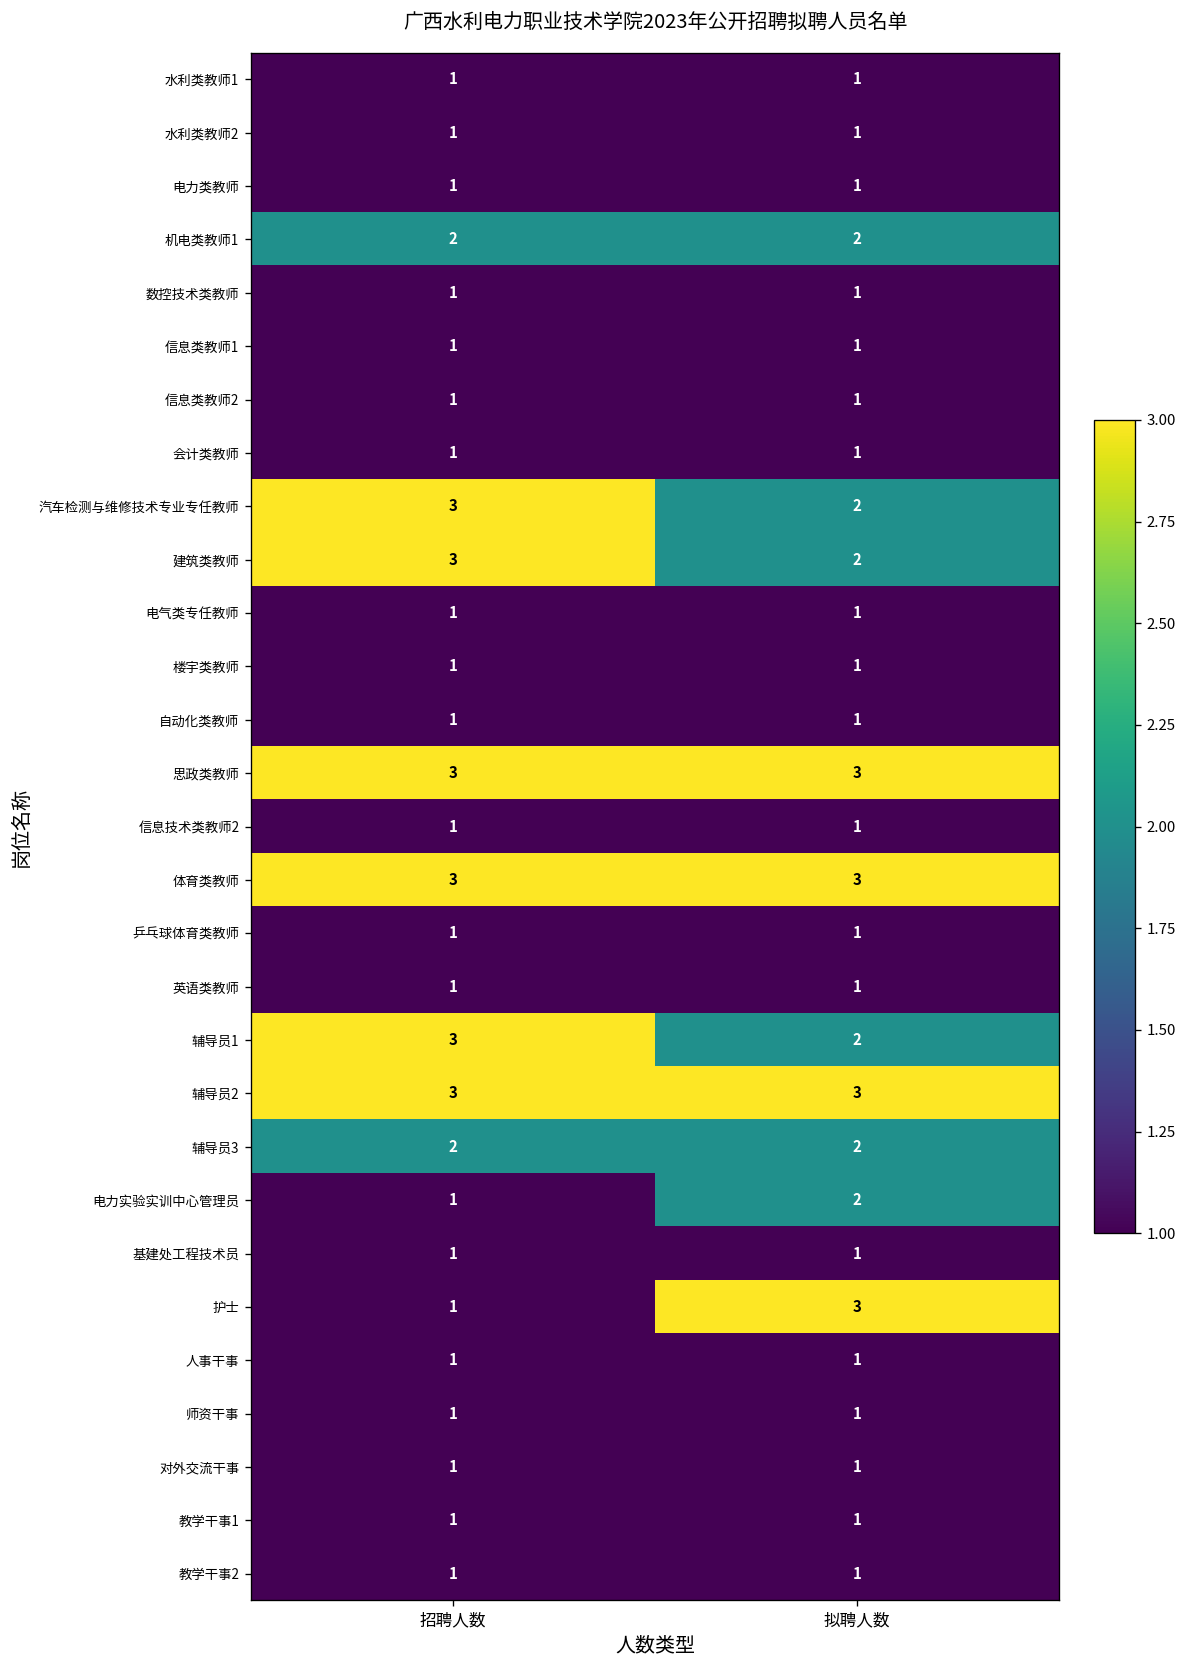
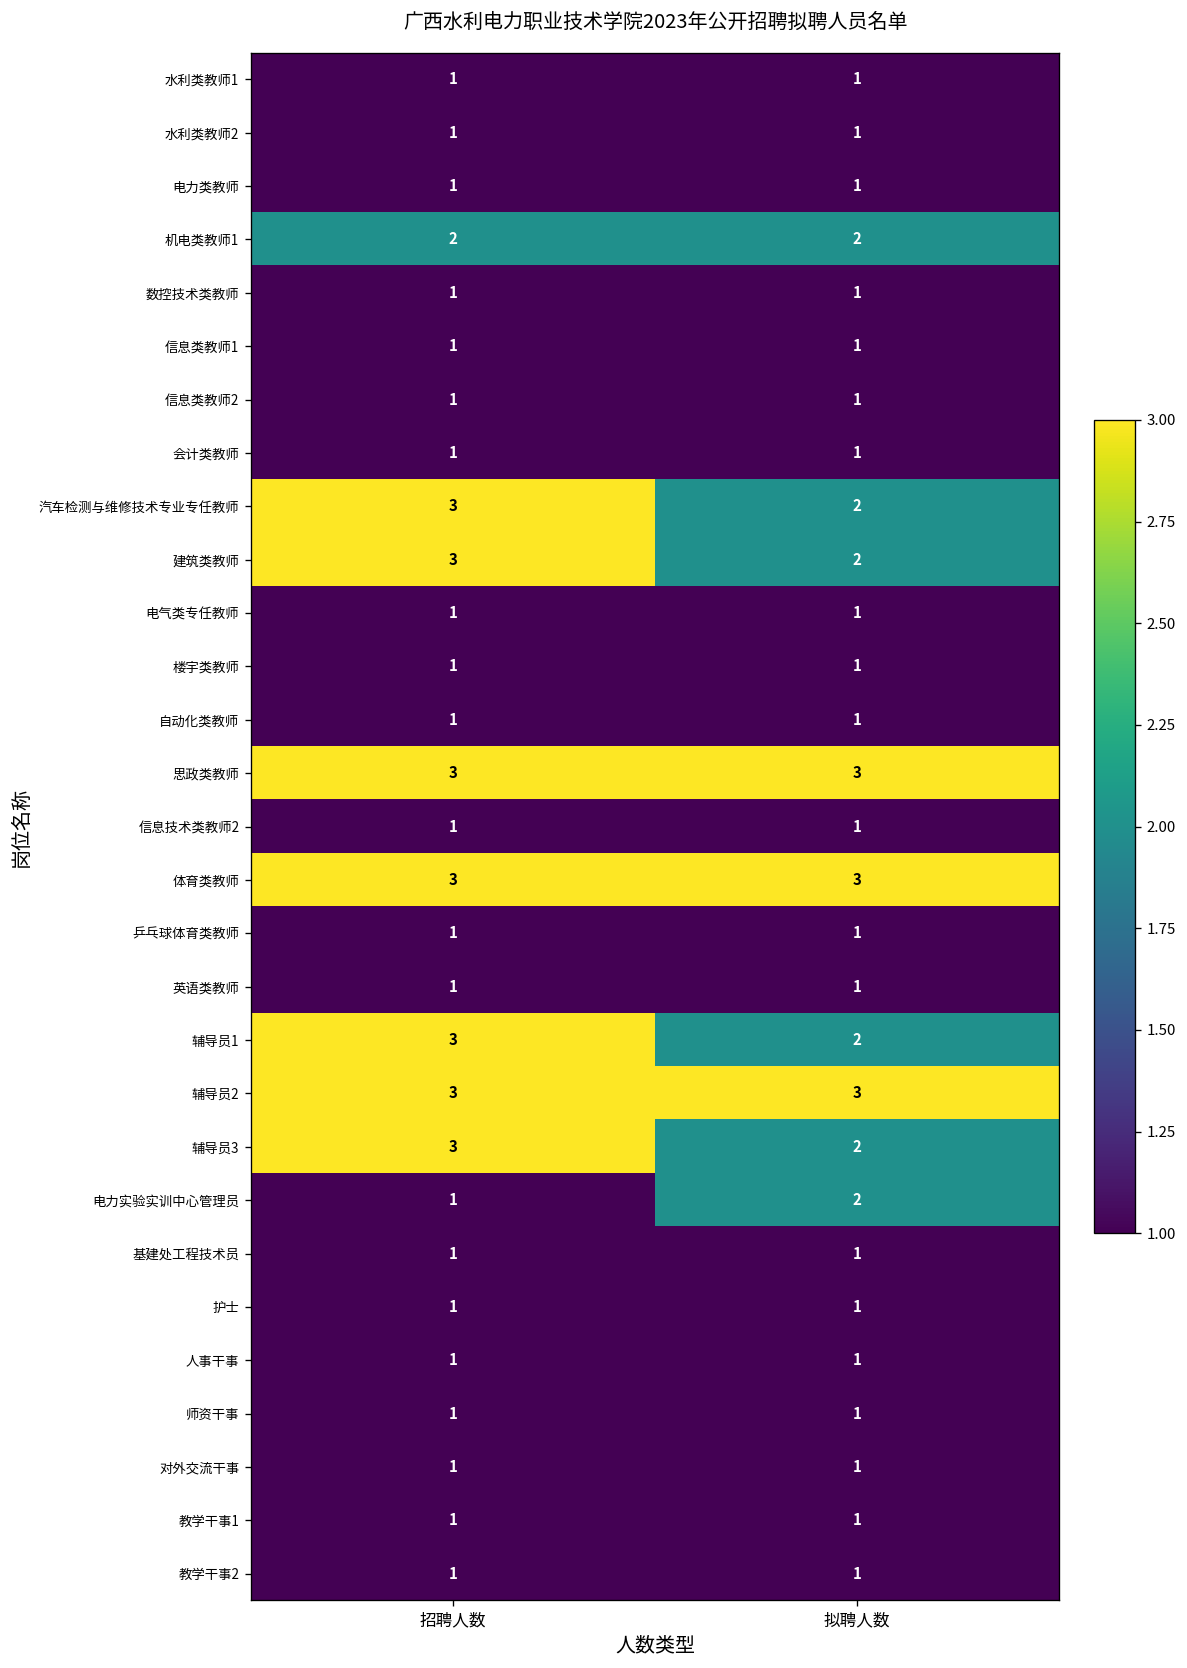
辅导员3, 招聘人数: 2 -> 3
护士, 拟聘人数: 3 -> 1
